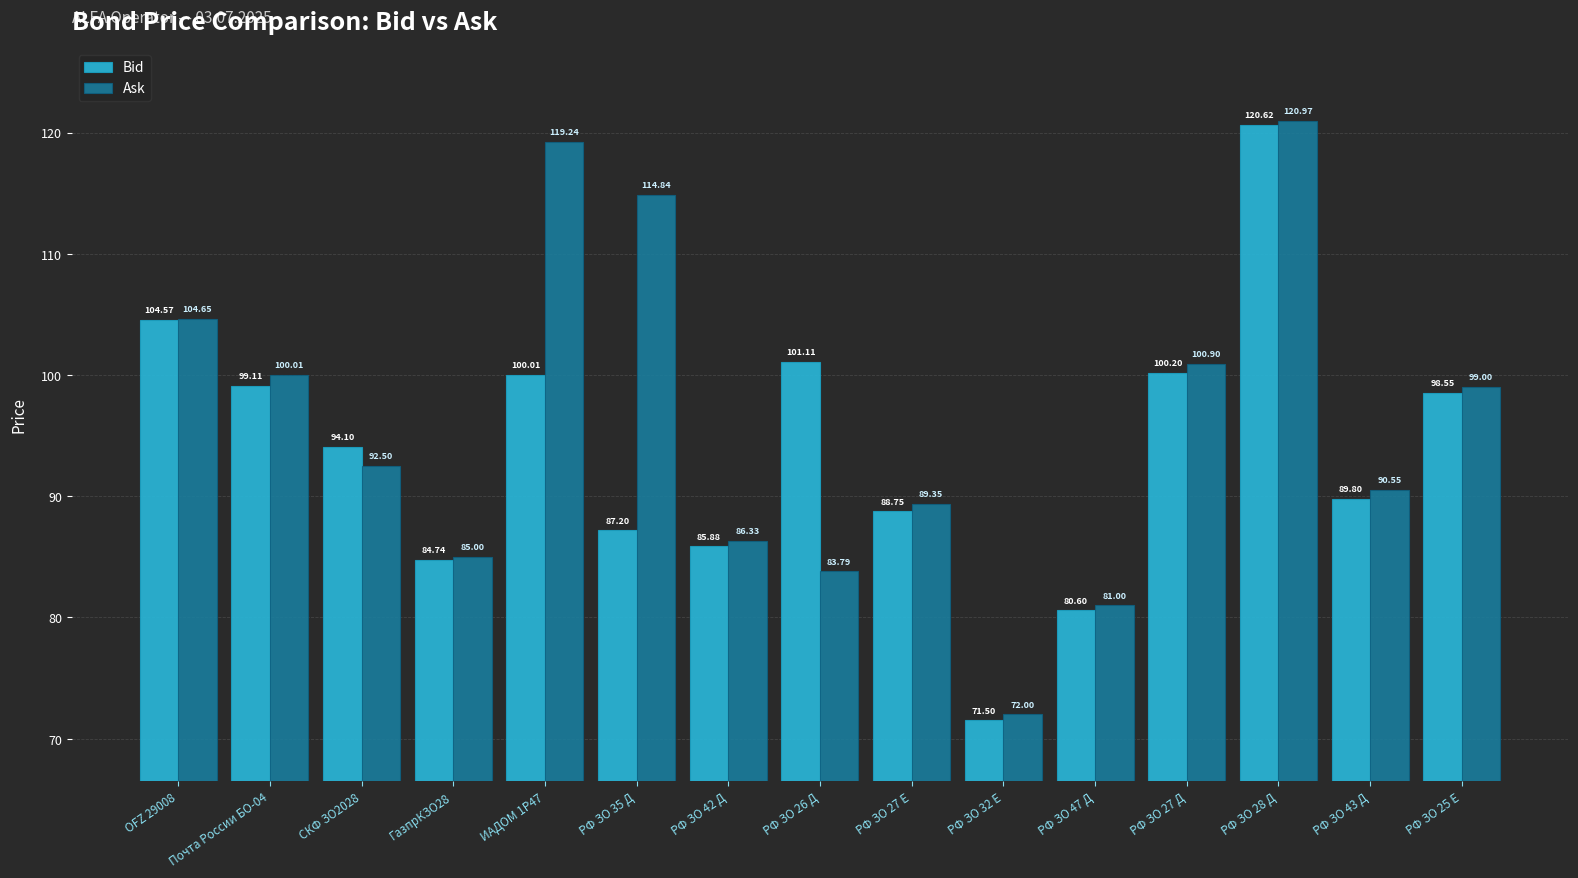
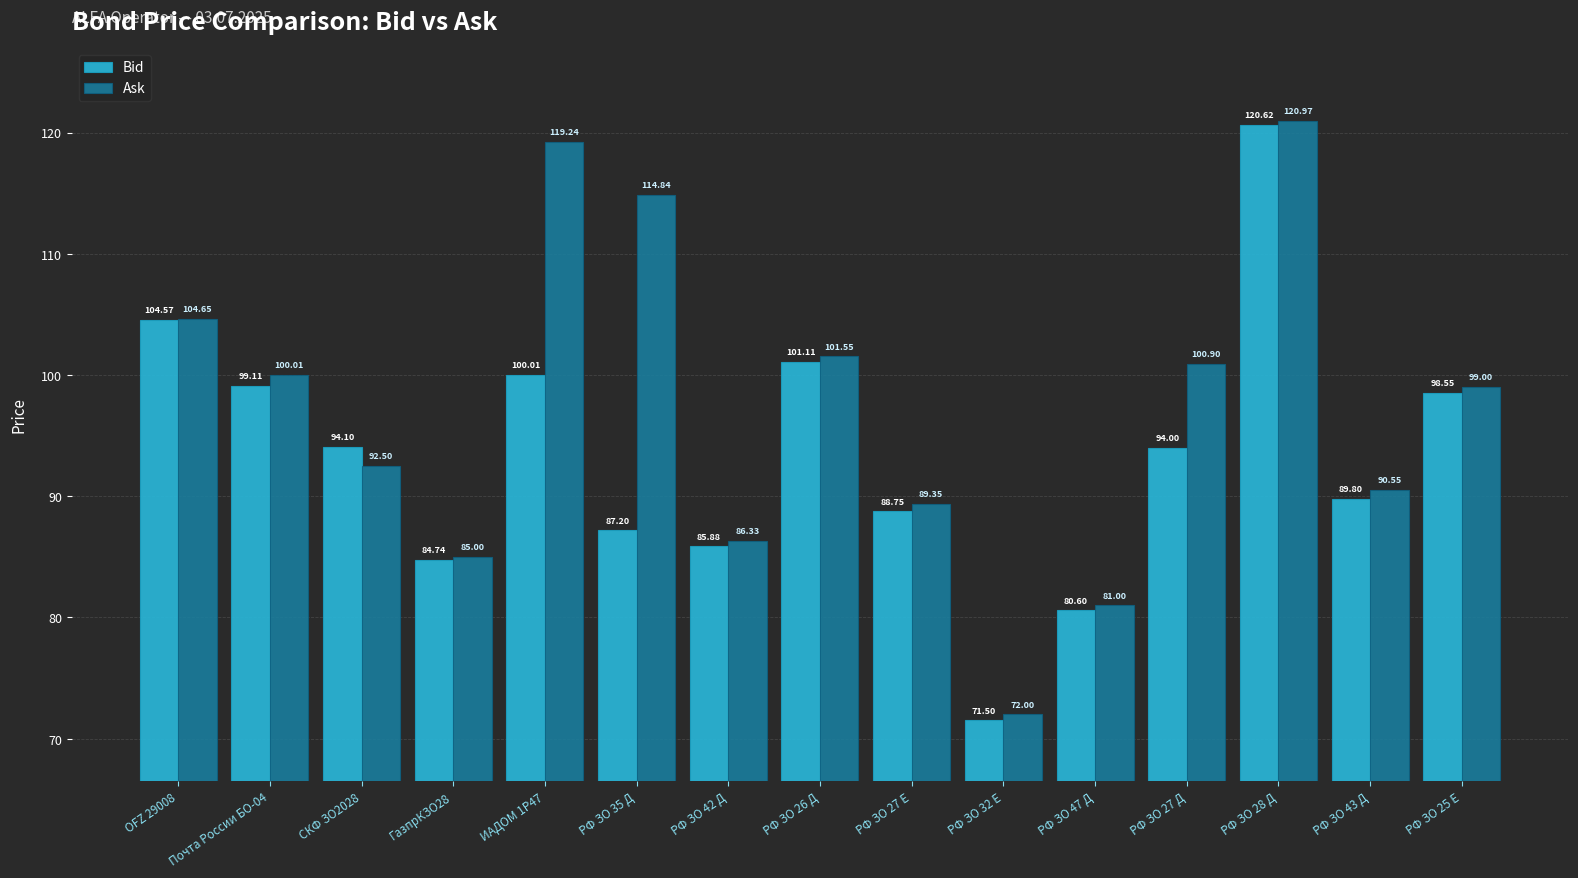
Ask, РФ ЗО 26 Д: 83.79 -> 101.55
Bid, РФ ЗО 27 Д: 100.20 -> 94.00
